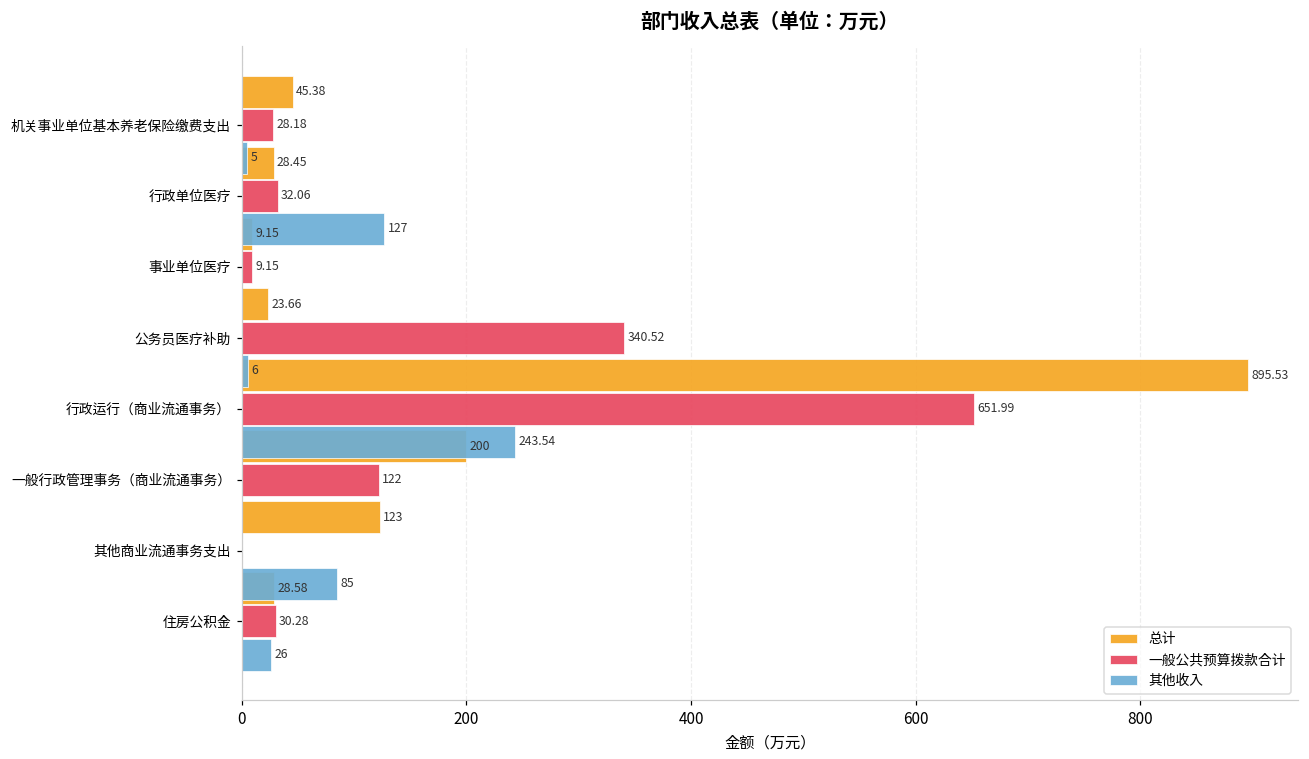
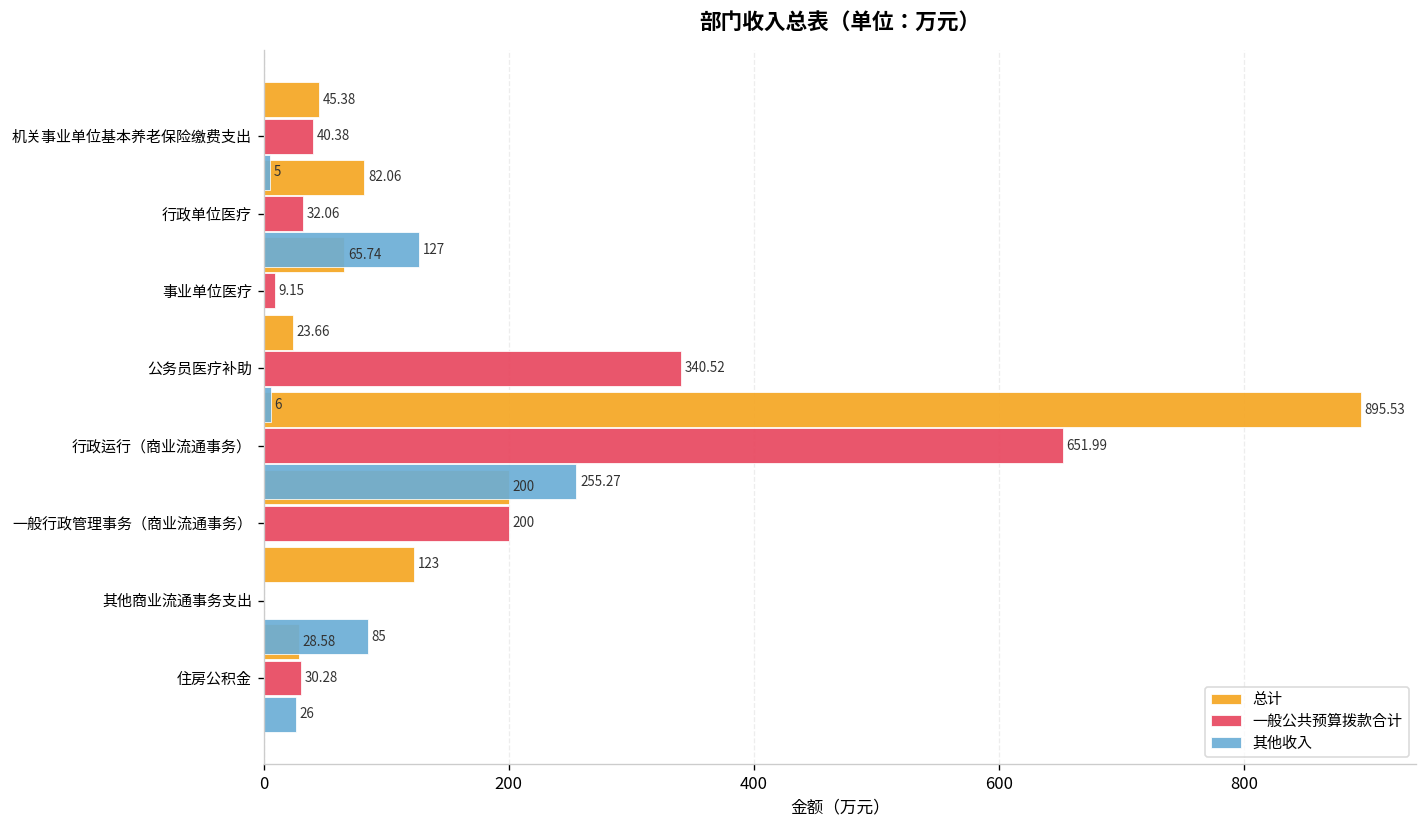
一般公共预算拨款合计, 机关事业单位基本养老保险缴费支出: 28.18 -> 40.38
总计, 行政单位医疗: 28.45 -> 82.06
总计, 事业单位医疗: 9.15 -> 65.74
其他收入, 行政运行（商业流通事务）: 243.54 -> 255.27
一般公共预算拨款合计, 一般行政管理事务（商业流通事务）: 122 -> 200
